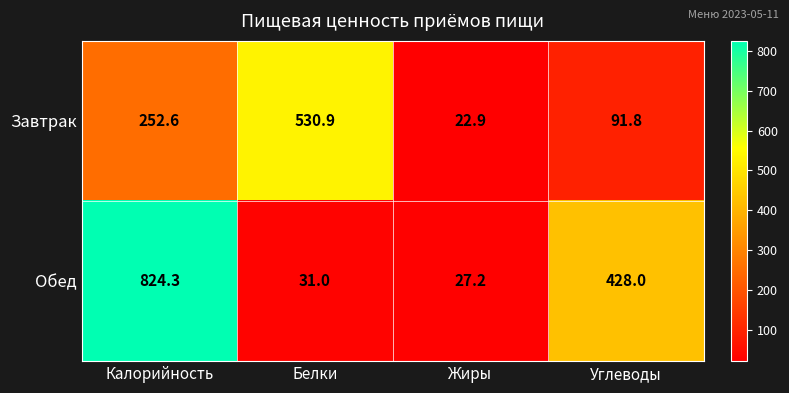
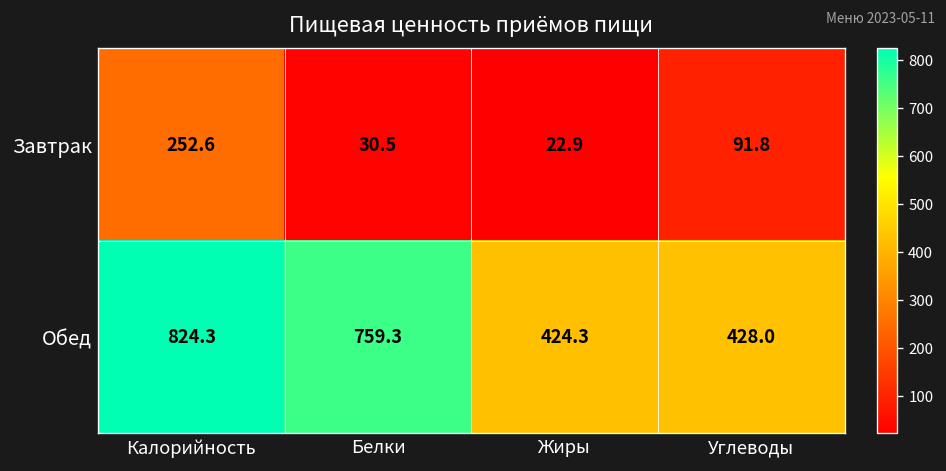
Завтрак, Белки: 530.9 -> 30.5
Обед, Белки: 31.0 -> 759.3
Обед, Жиры: 27.2 -> 424.3
